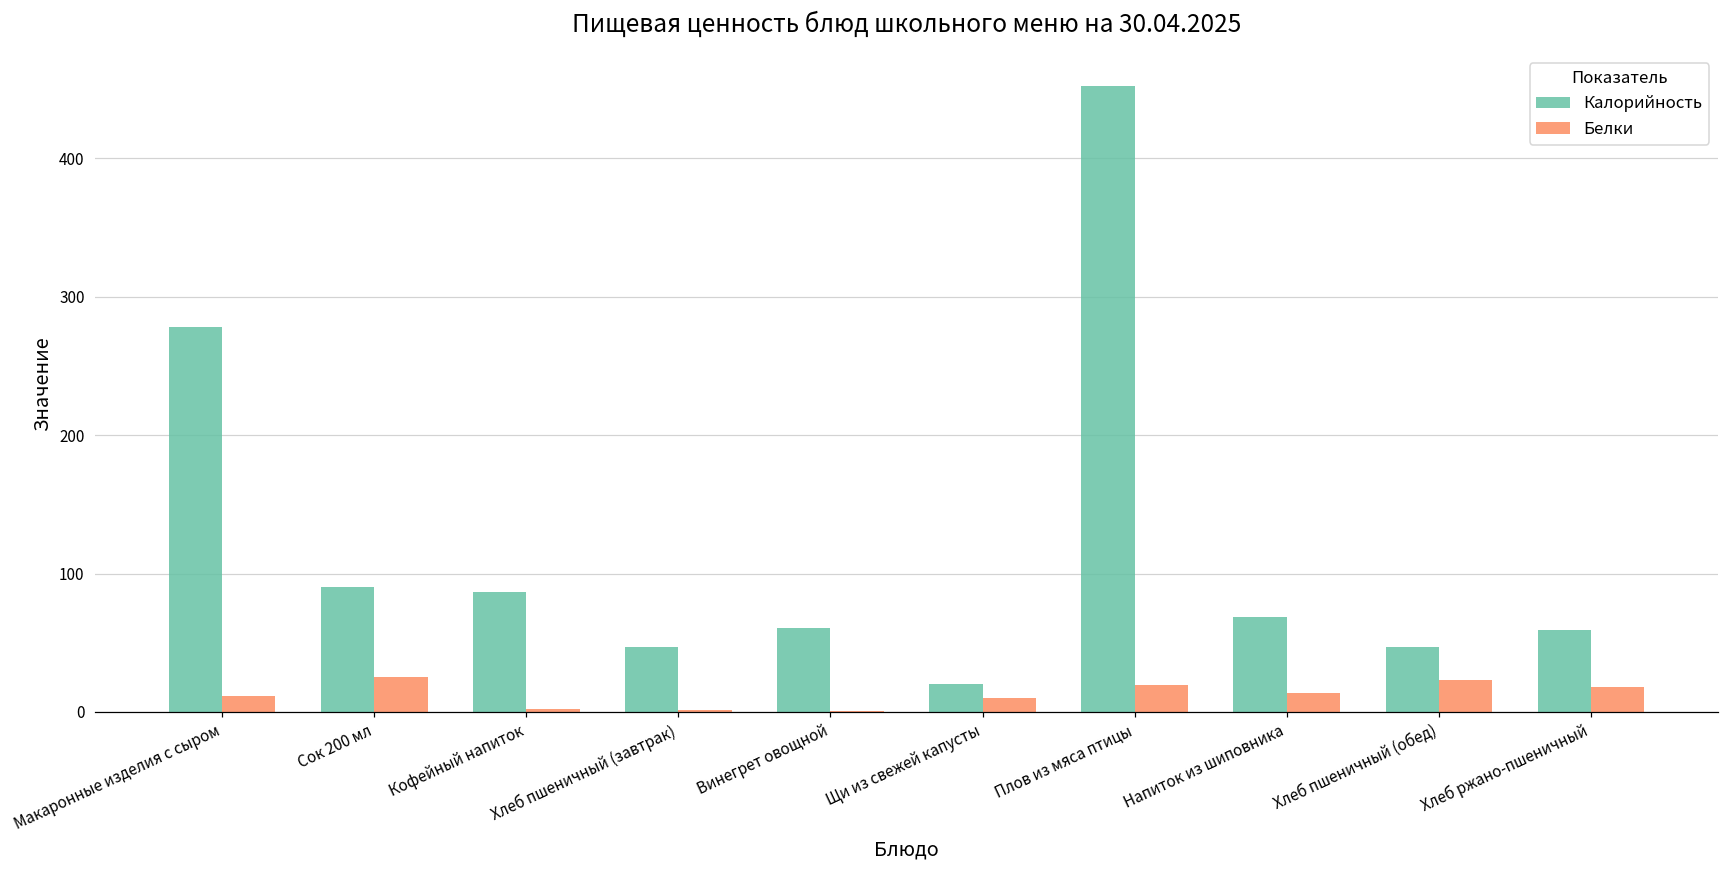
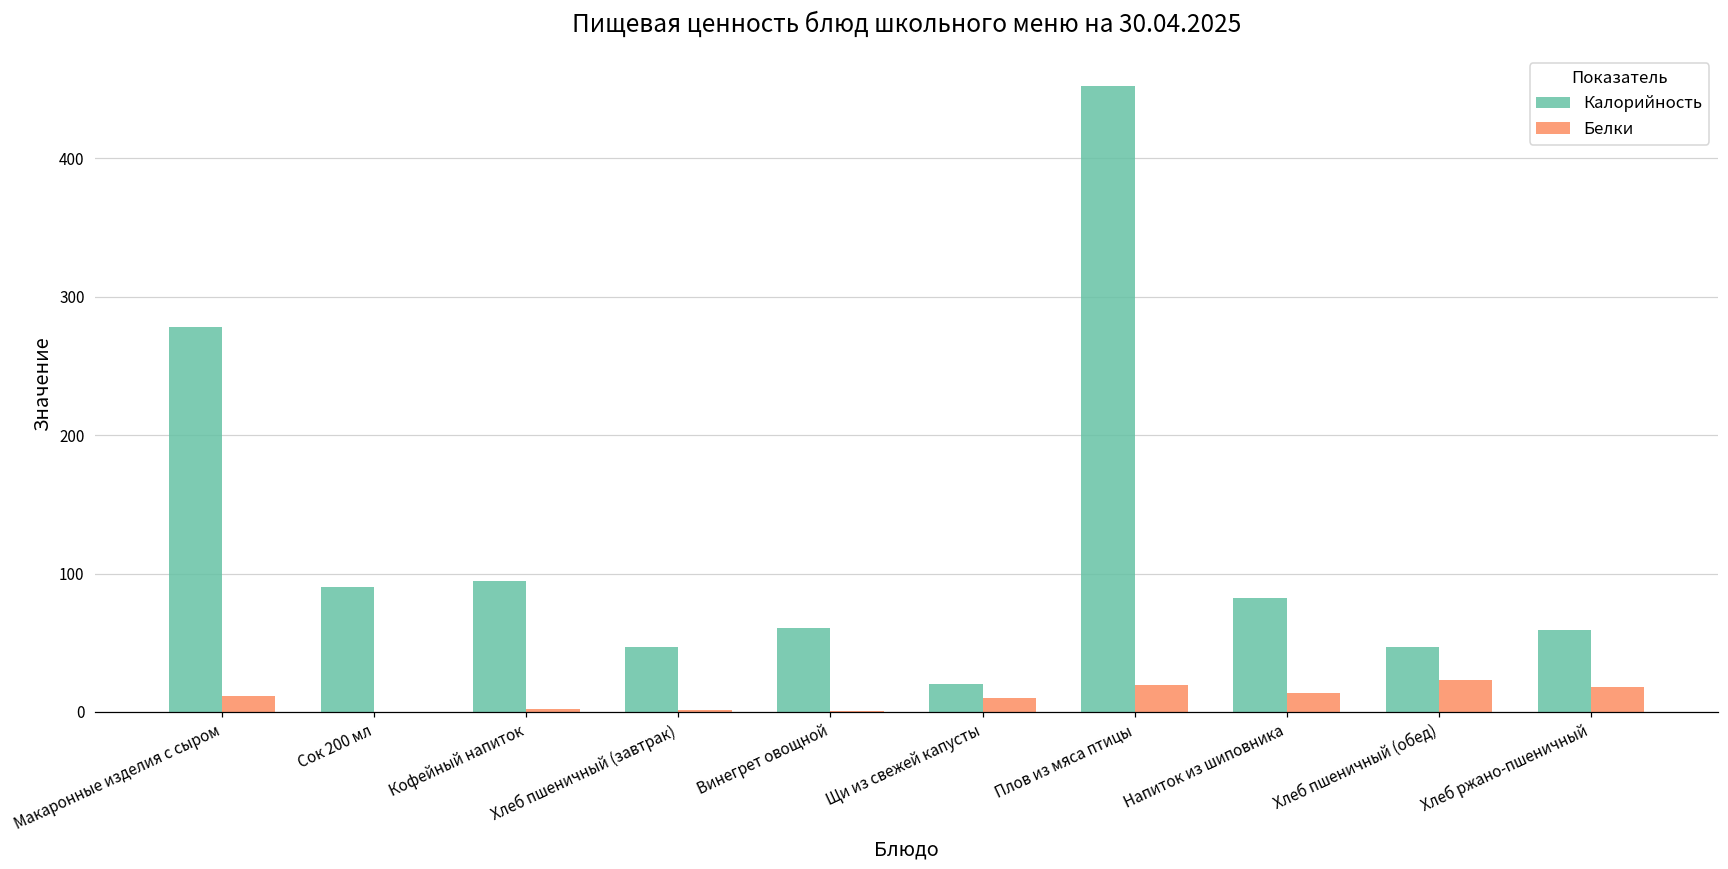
Белки, Сок 200 мл: 25 -> 0
Калорийность, Кофейный напиток: 87 -> 95
Калорийность, Напиток из шиповника: 68 -> 82
